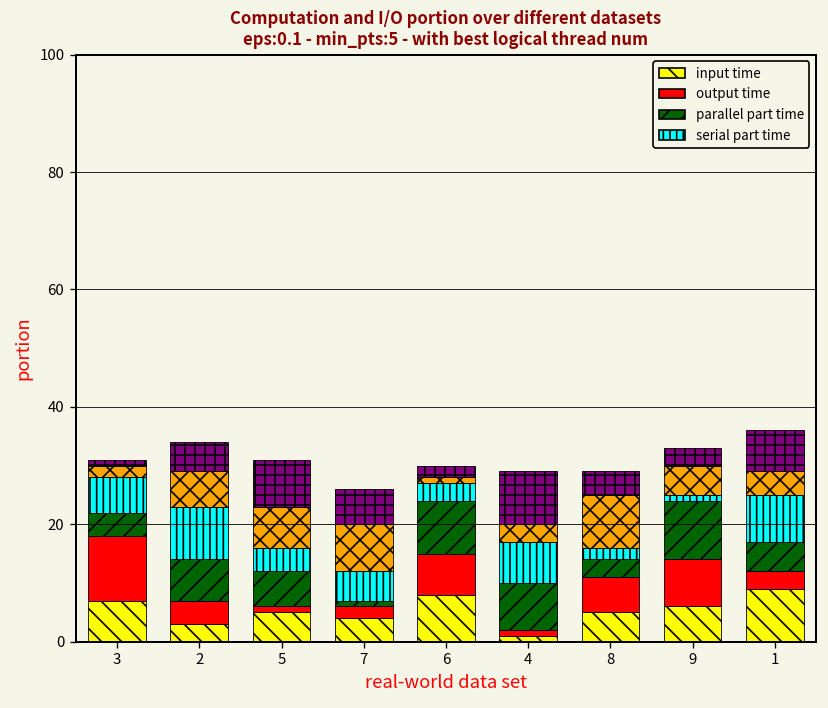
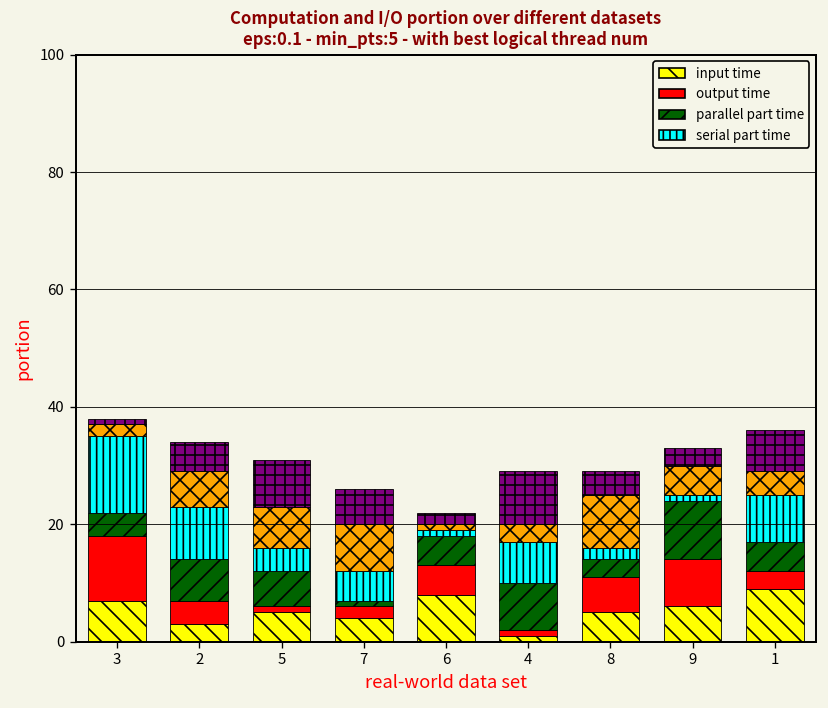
serial part time, 3: 6 -> 13
output time, 6: 7 -> 5
parallel part time, 6: 9 -> 5
serial part time, 6: 3 -> 1
